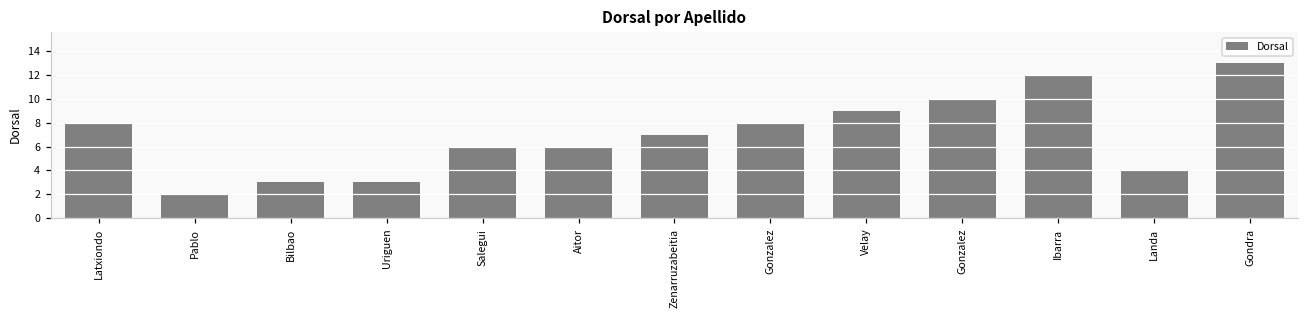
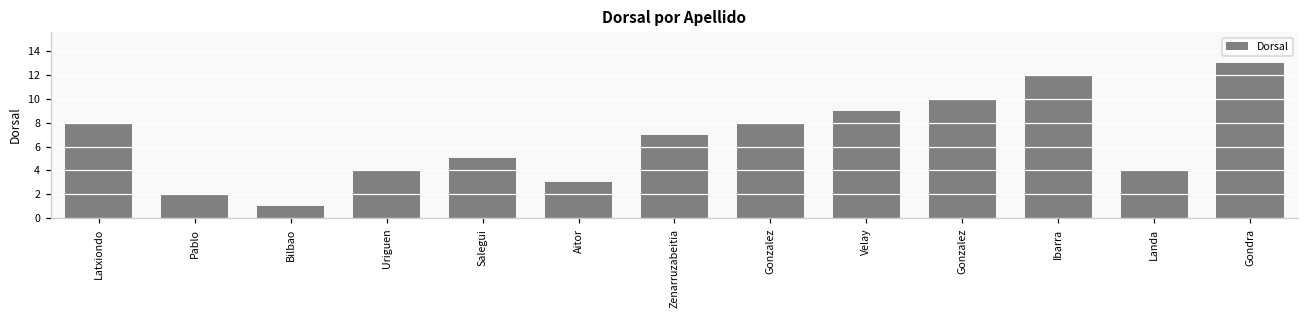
Bilbao: 3 -> 1
Uriguen: 3 -> 4
Salegui: 6 -> 5
Aitor: 6 -> 3
